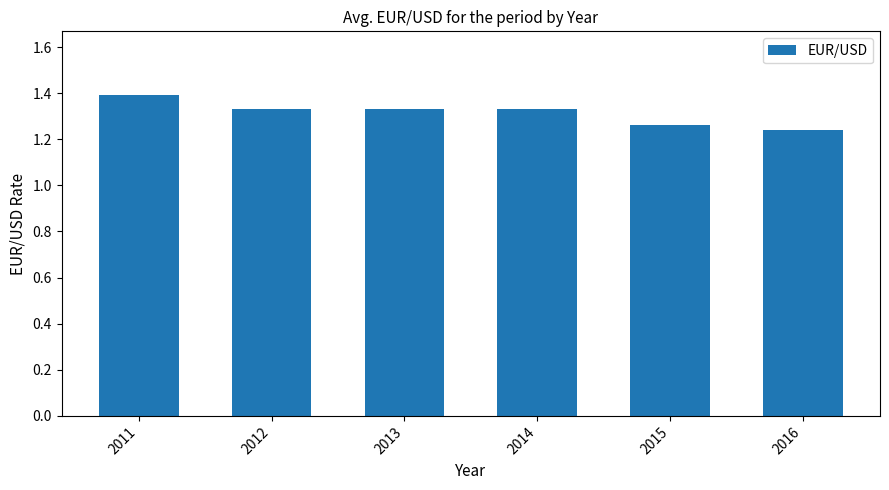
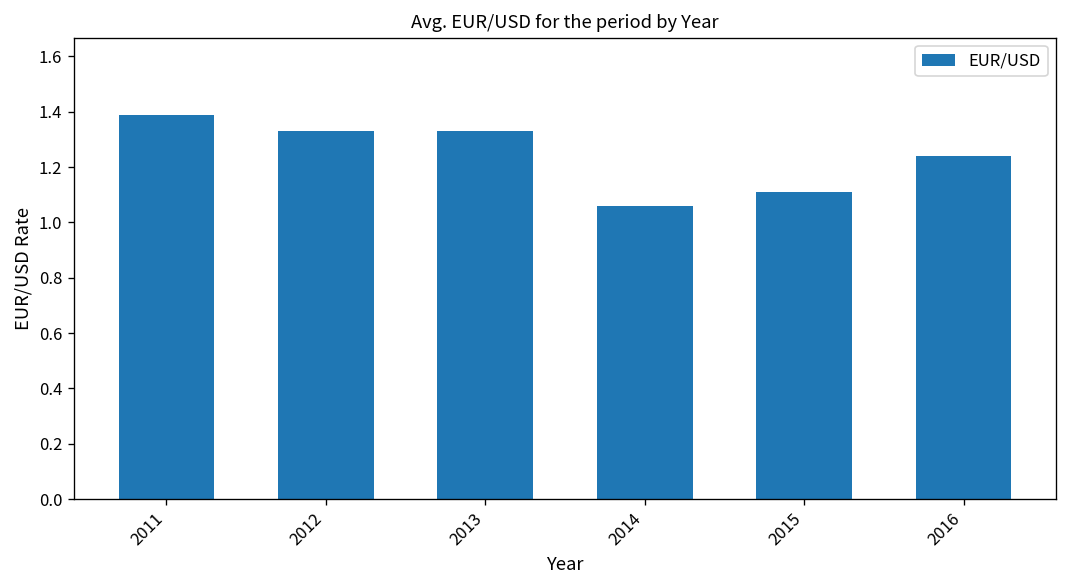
2014: 1.33 -> 1.06
2015: 1.26 -> 1.11
